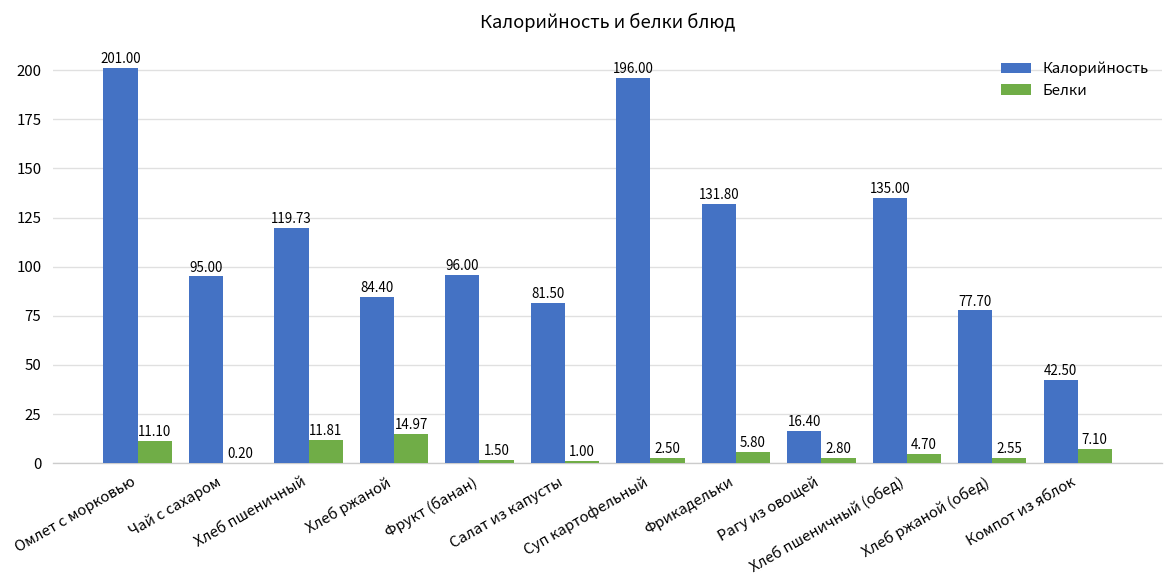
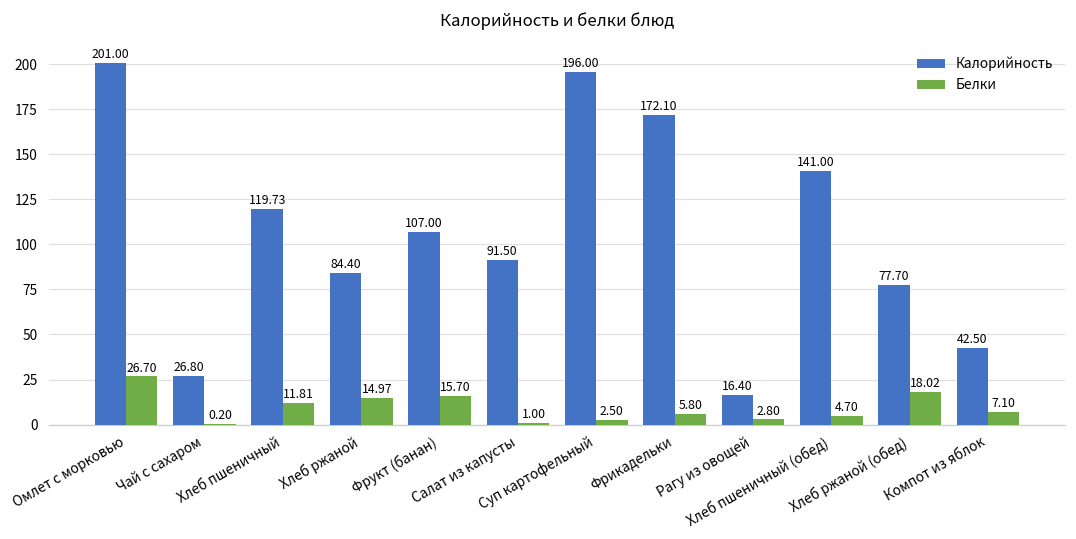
Белки, Омлет с морковью: 11.10 -> 26.70
Калорийность, Чай с сахаром: 95.00 -> 26.80
Калорийность, Фрукт (банан): 96.00 -> 107.00
Белки, Фрукт (банан): 1.50 -> 15.70
Калорийность, Салат из капусты: 81.50 -> 91.50
Калорийность, Фрикадельки: 131.80 -> 172.10
Калорийность, Хлеб пшеничный (обед): 135.00 -> 141.00
Белки, Хлеб ржаной (обед): 2.55 -> 18.02
